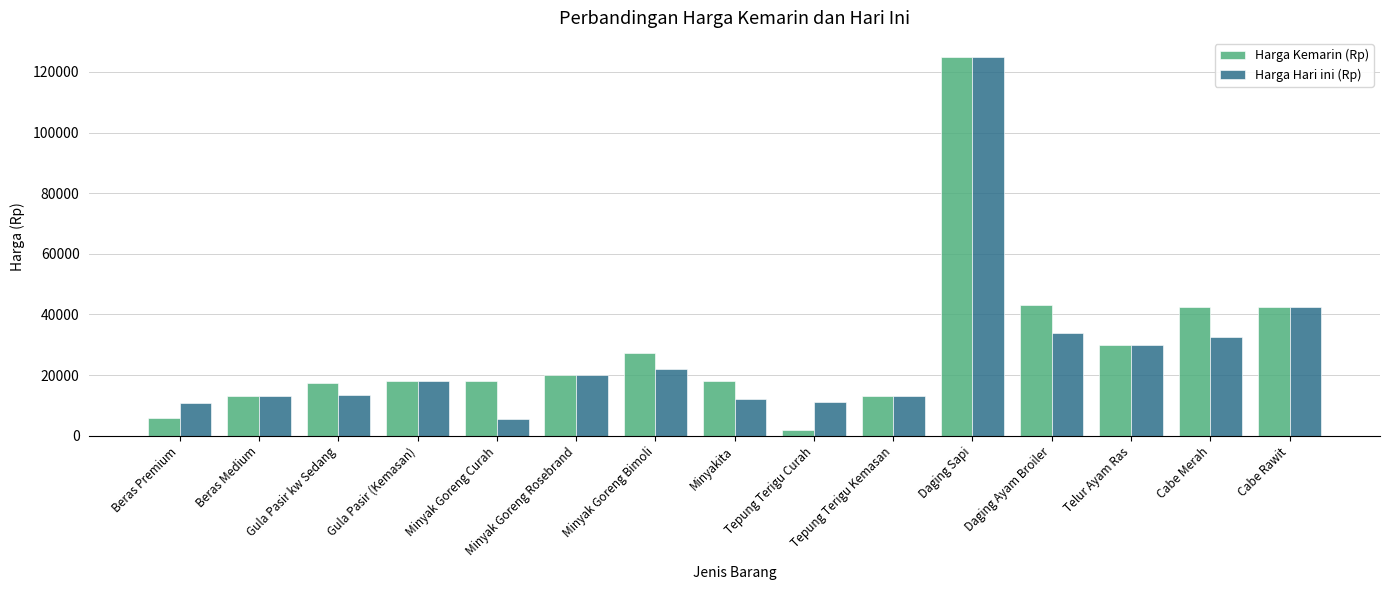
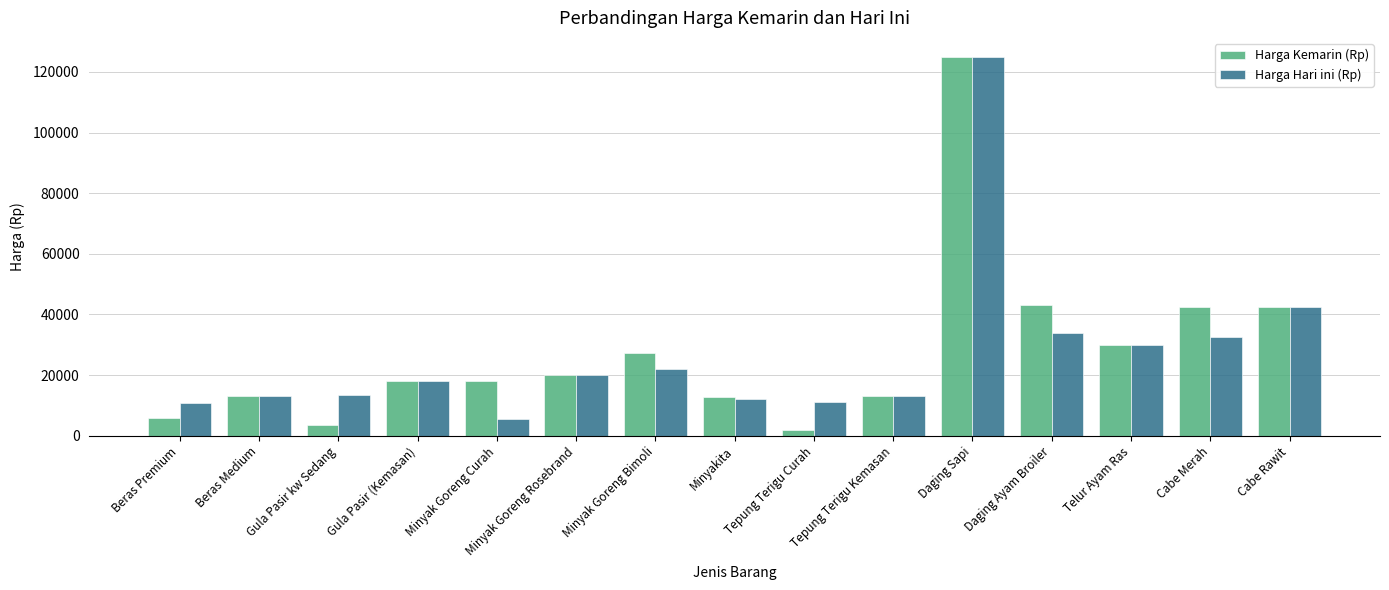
Harga Kemarin (Rp), Gula Pasir kw Sedang: 18000 -> 4000
Harga Kemarin (Rp), Minyakita: 18000 -> 13000
